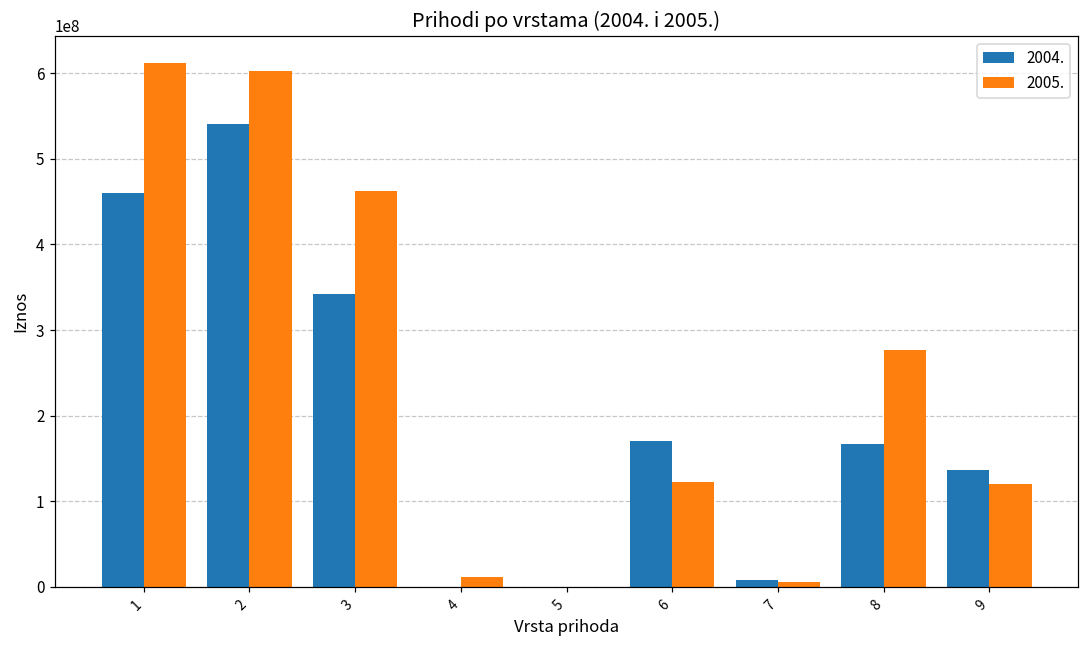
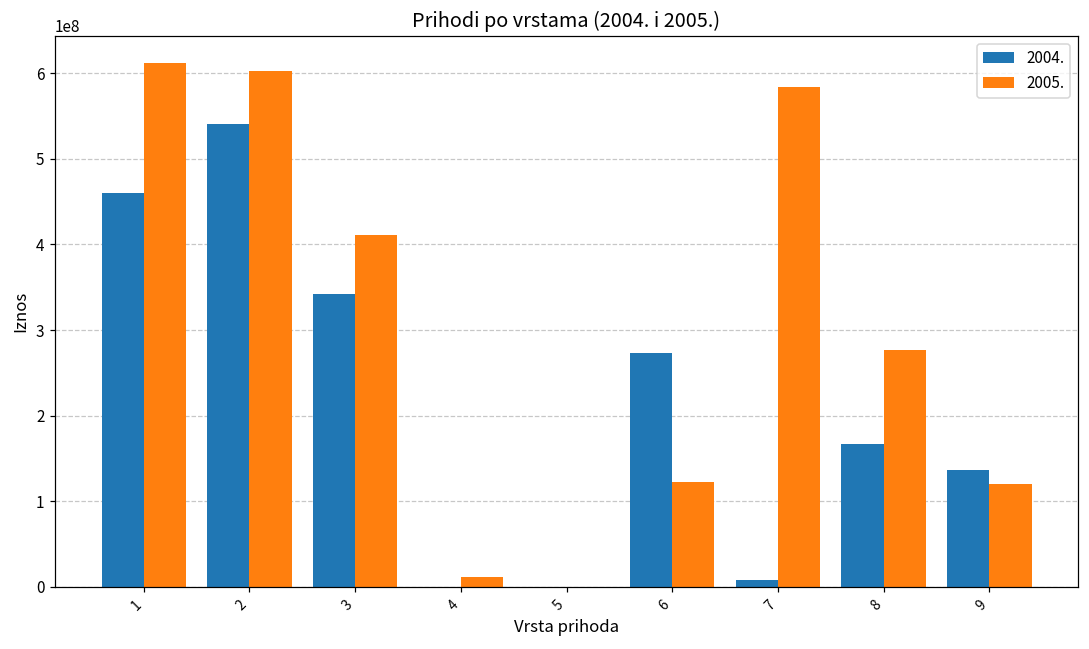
2005., 3: 460000000 -> 410000000
2004., 6: 170000000 -> 270000000
2005., 7: 10000000 -> 580000000
